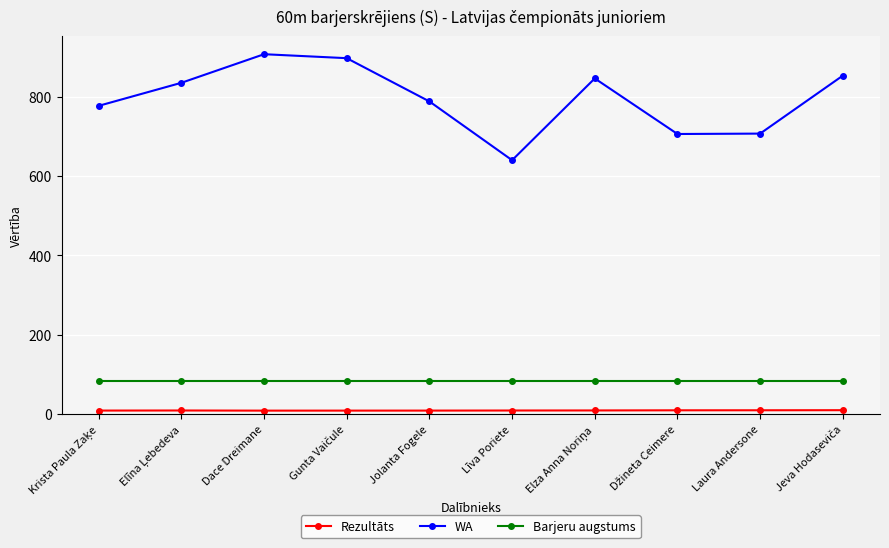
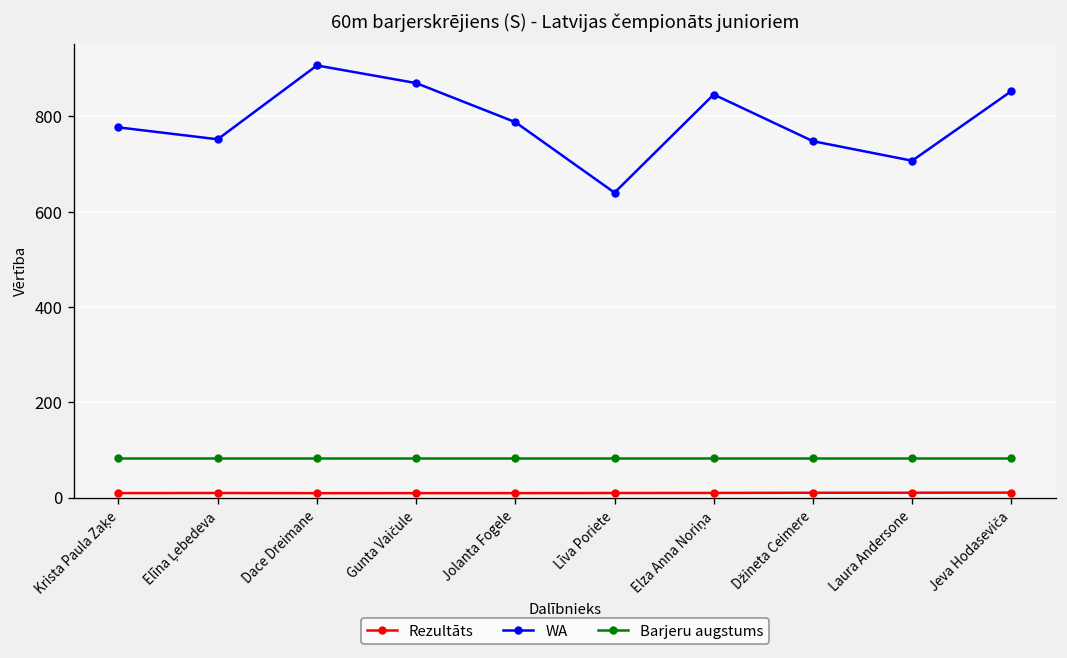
WA, Elīna Ļebedeva: 840 -> 750
WA, Gunta Vaičule: 900 -> 870
WA, Džineta Ceimere: 710 -> 750
